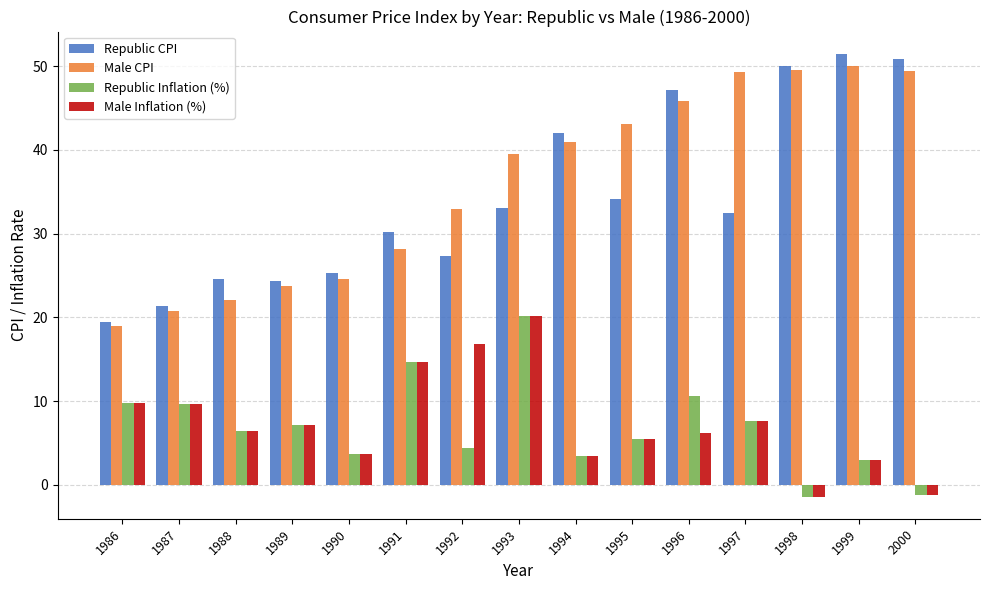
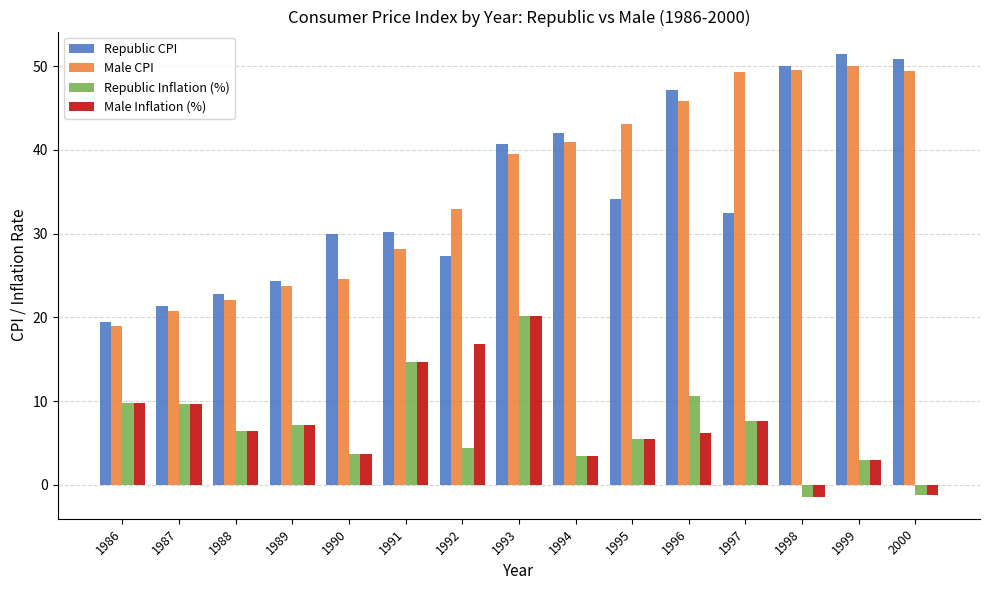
Republic CPI, 1988: 25 -> 23
Republic CPI, 1990: 25 -> 30
Republic CPI, 1993: 33 -> 41
